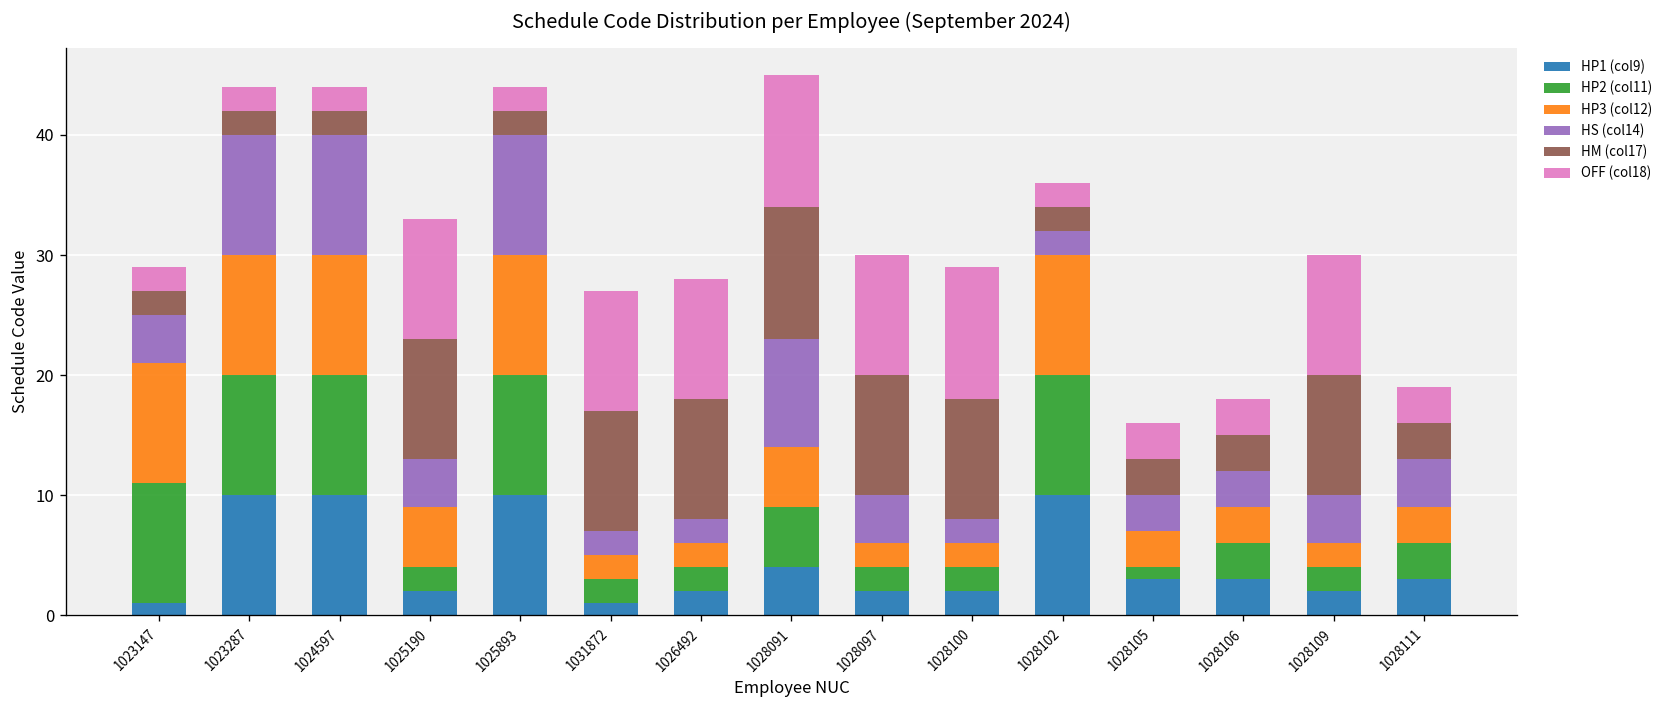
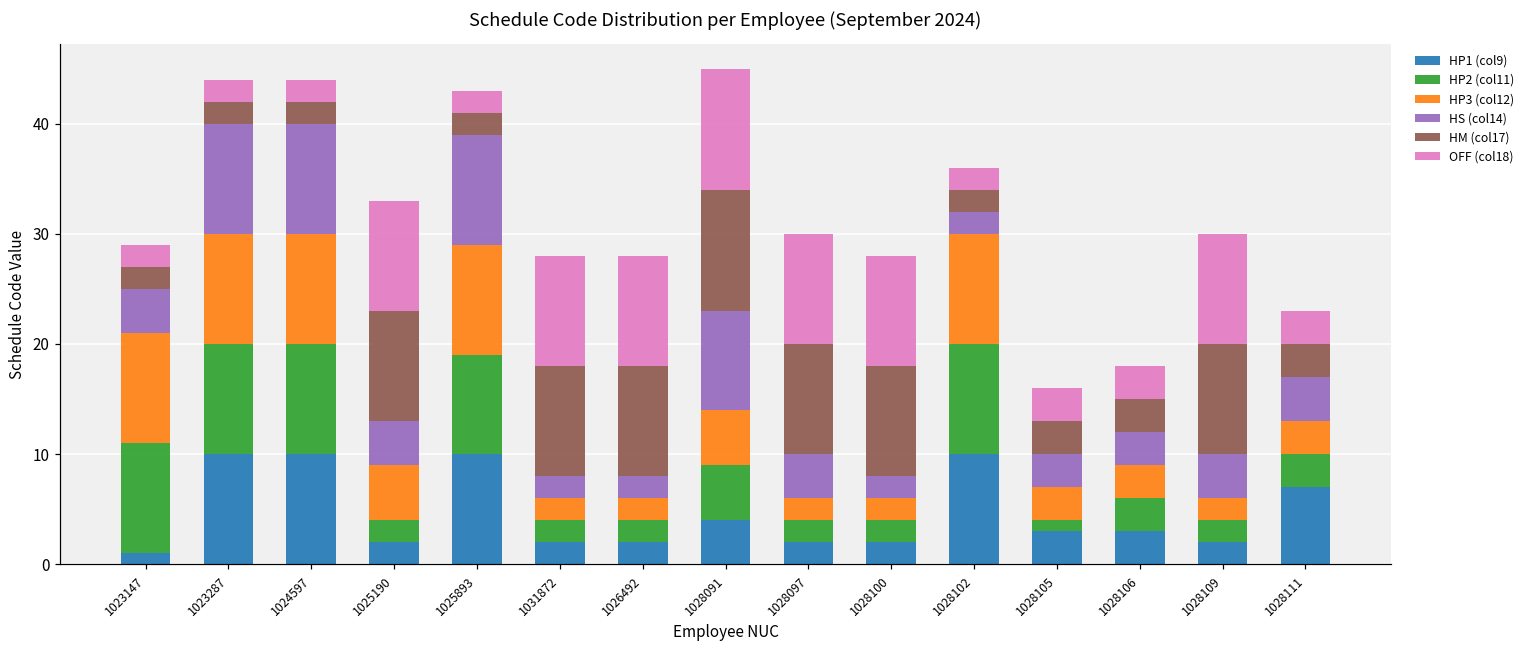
HP2 (col11), 1025893: 10 -> 9
HP1 (col9), 1031872: 1 -> 2
OFF (col18), 1028100: 11 -> 10
HP1 (col9), 1028111: 3 -> 7
